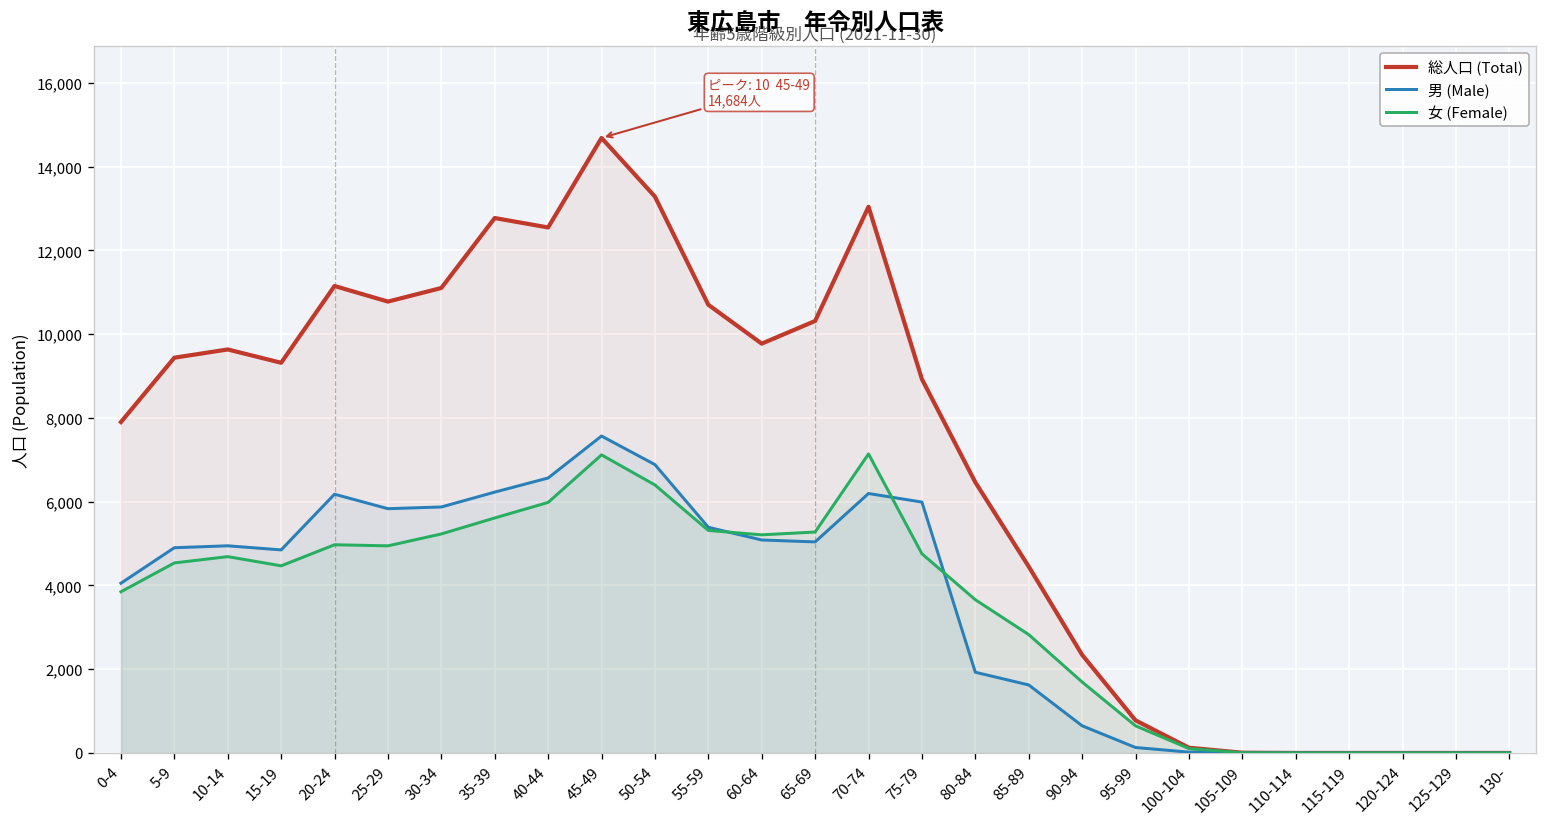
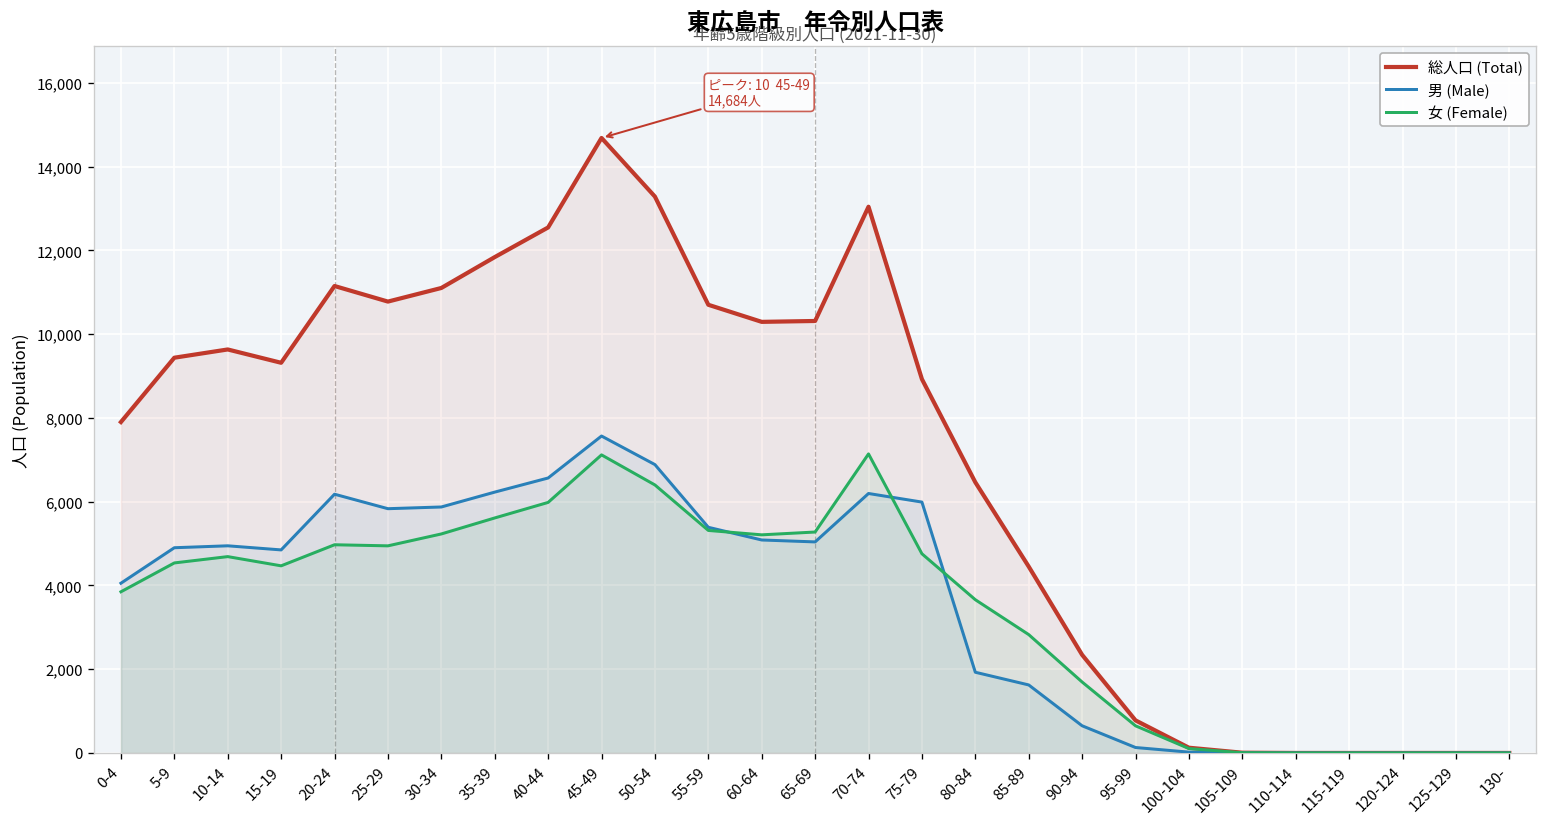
総人口 (Total), 35-39: 12,800 -> 11,800
総人口 (Total), 60-64: 9,800 -> 10,300
